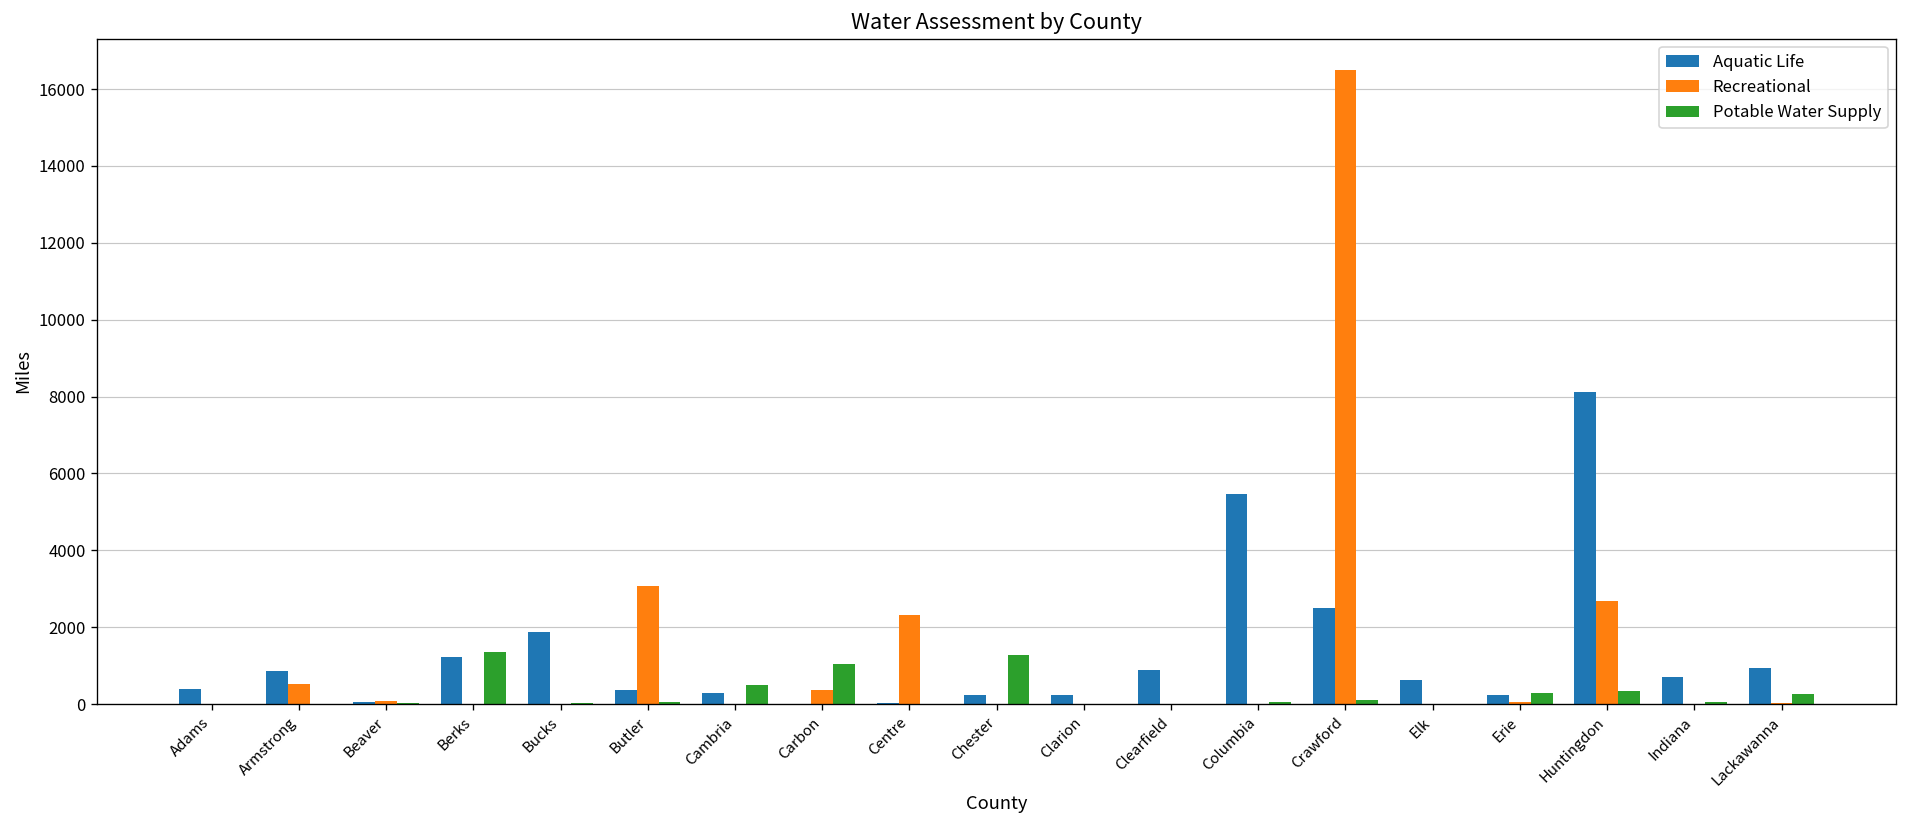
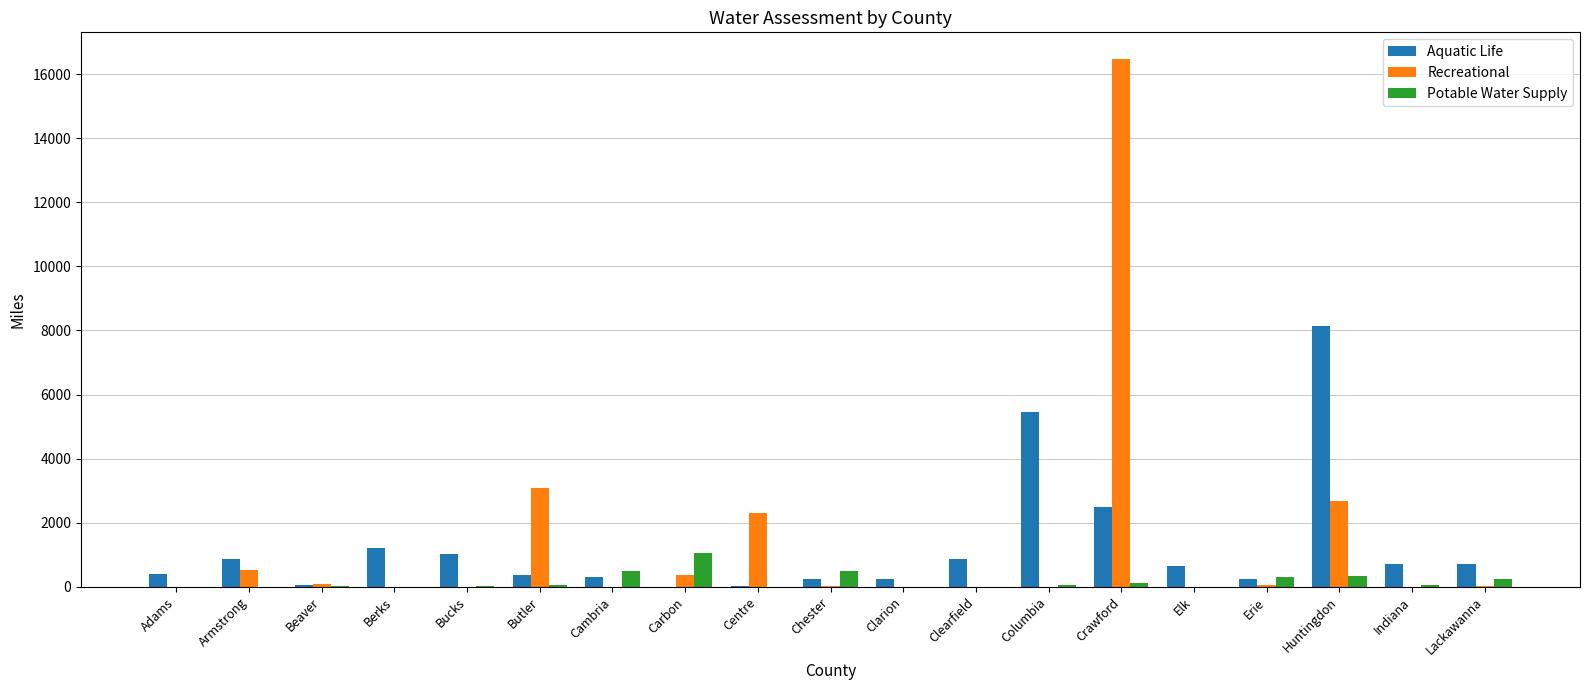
Potable Water Supply, Berks: 1400 -> 0
Aquatic Life, Bucks: 1900 -> 1000
Potable Water Supply, Chester: 1300 -> 500
Aquatic Life, Lackawanna: 1000 -> 700
